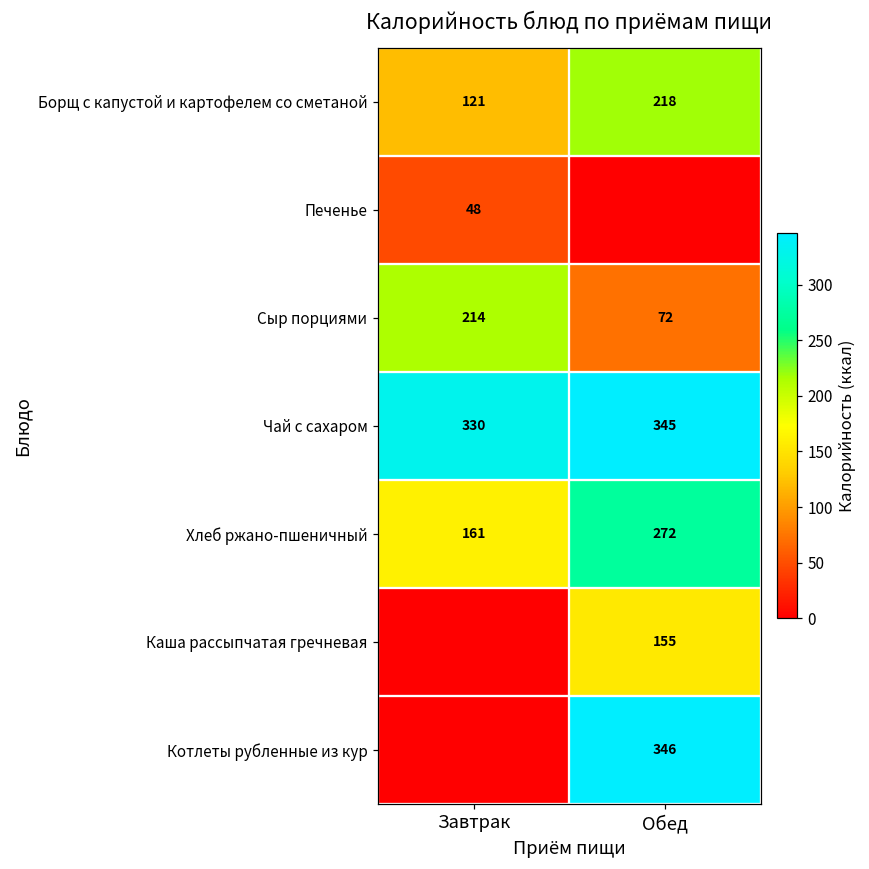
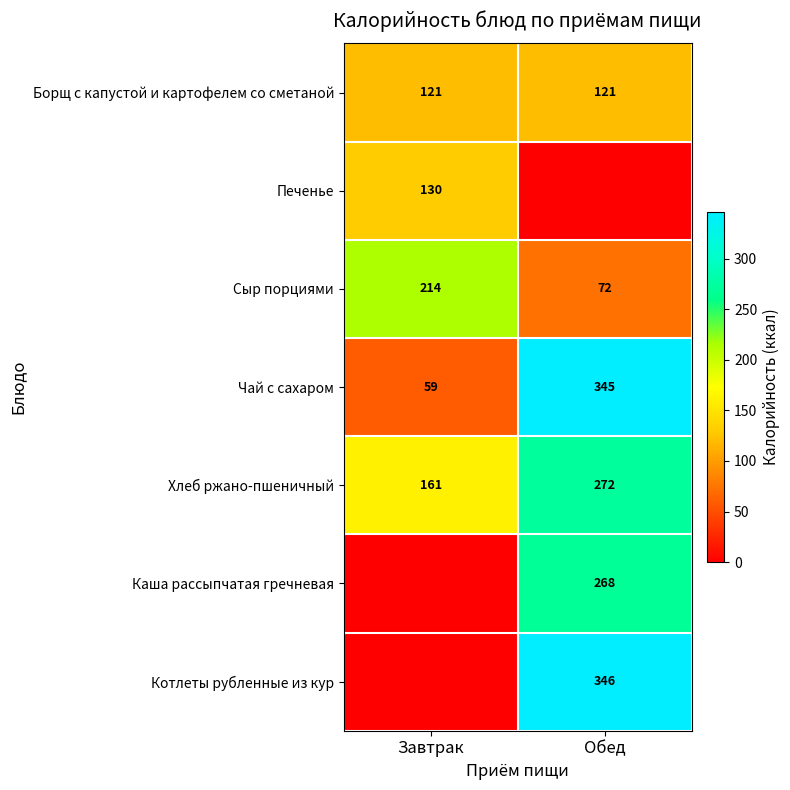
Борщ с капустой и картофелем со сметаной, Обед: 218 -> 121
Печенье, Завтрак: 48 -> 130
Чай с сахаром, Завтрак: 330 -> 59
Каша рассыпчатая гречневая, Обед: 155 -> 268
